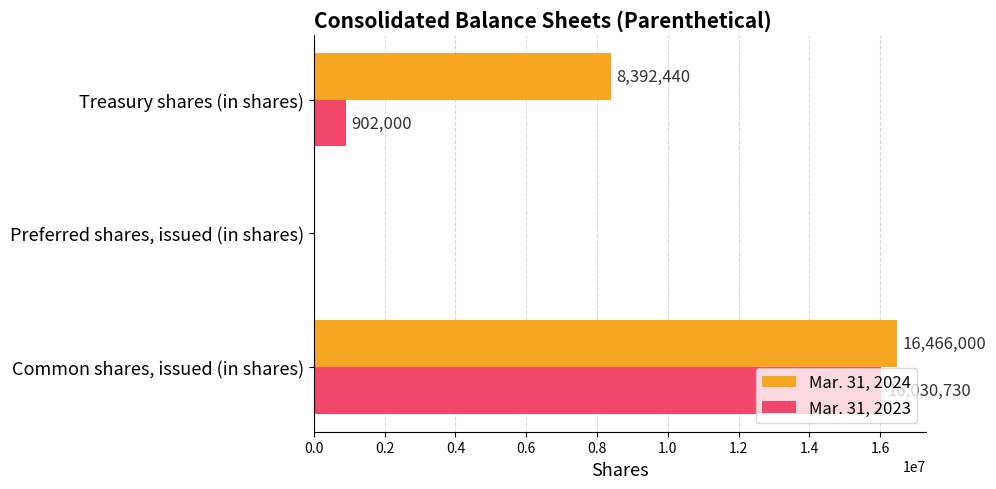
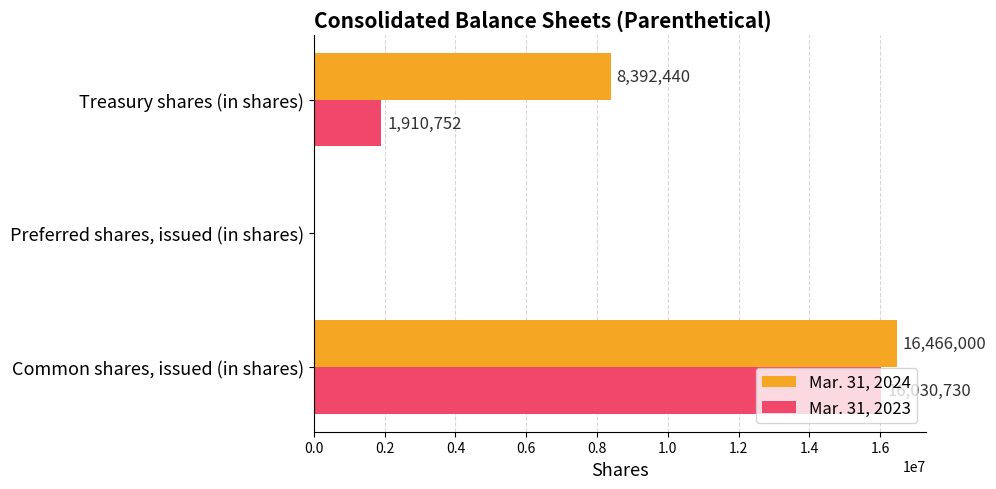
Mar. 31, 2023, Treasury shares (in shares): 902,000 -> 1,910,752
